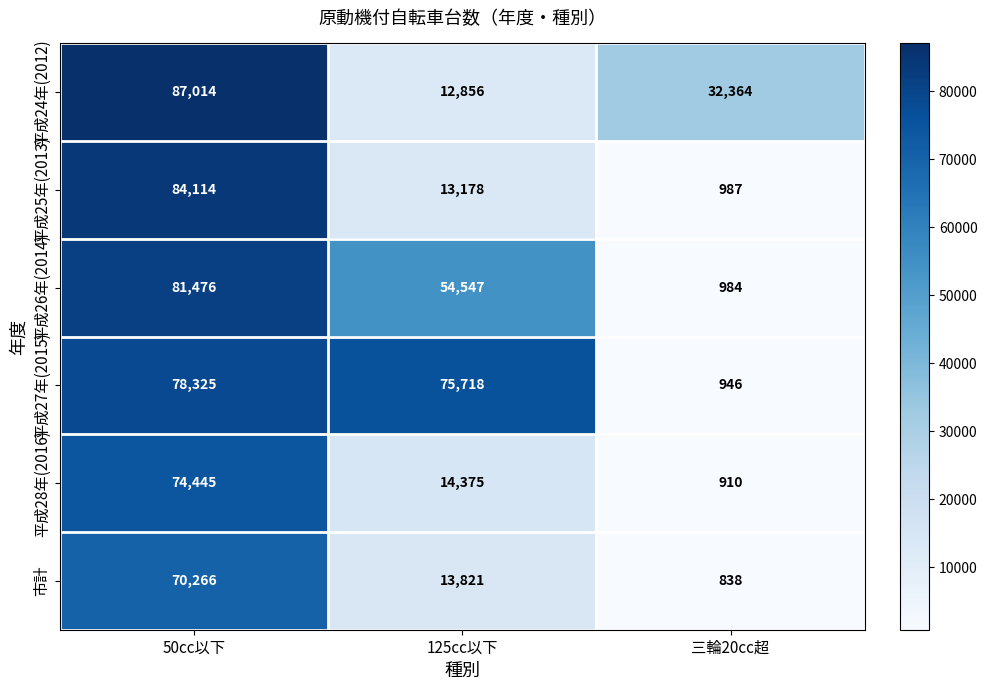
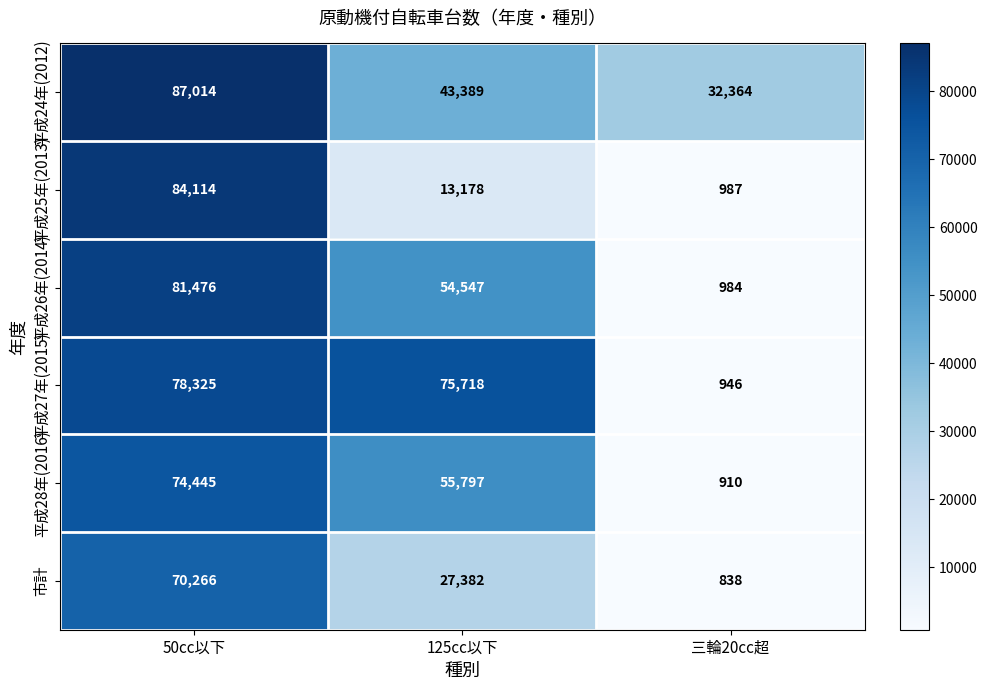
平成24年(2012), 125cc以下: 12,856 -> 43,389
平成28年(2016), 125cc以下: 14,375 -> 55,797
市計, 125cc以下: 13,821 -> 27,382
